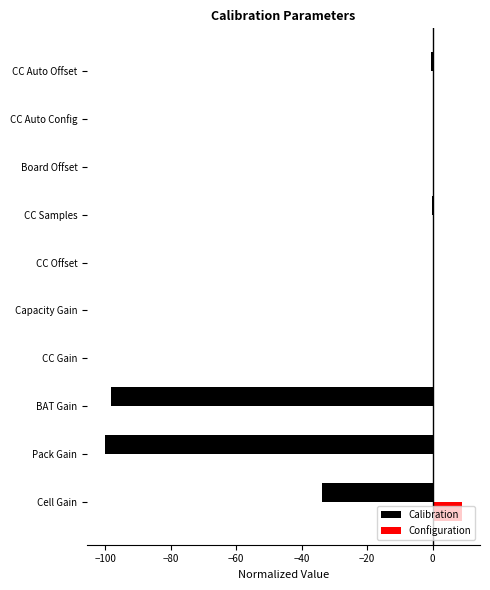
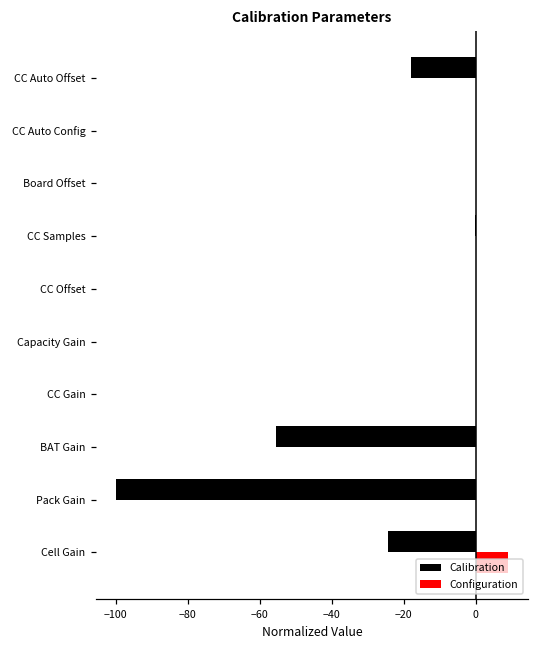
Calibration, CC Auto Offset: 0 -> -18
Calibration, BAT Gain: -98 -> -55
Calibration, Cell Gain: -34 -> -24
